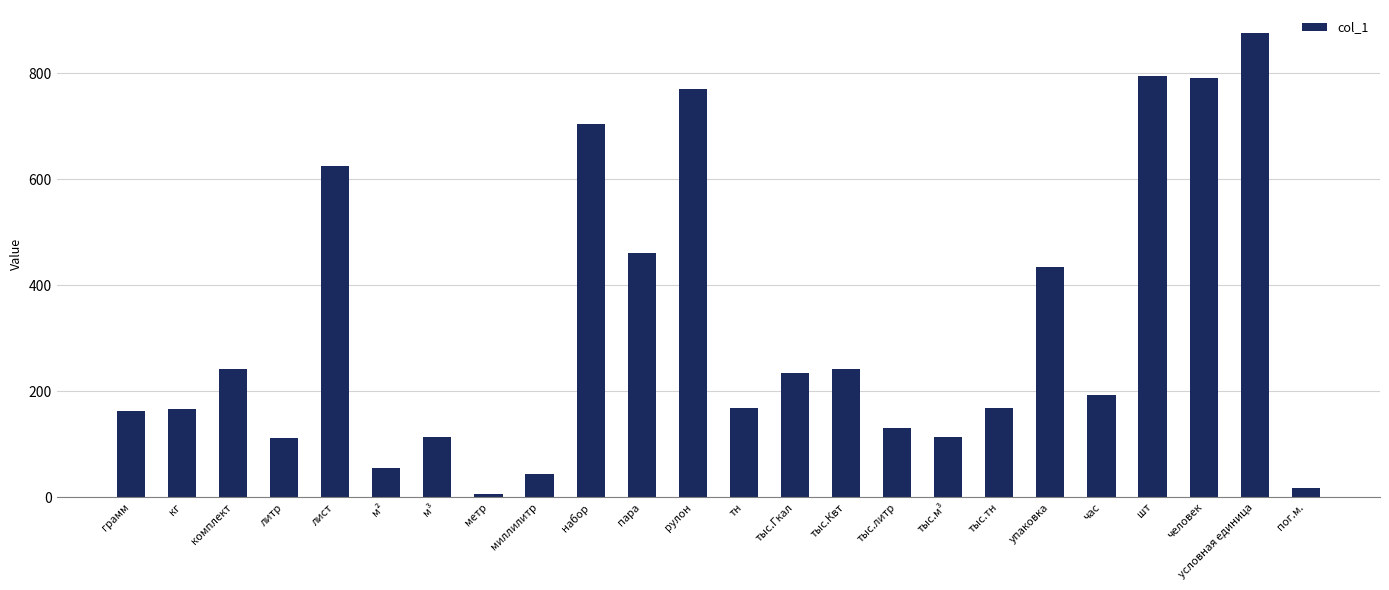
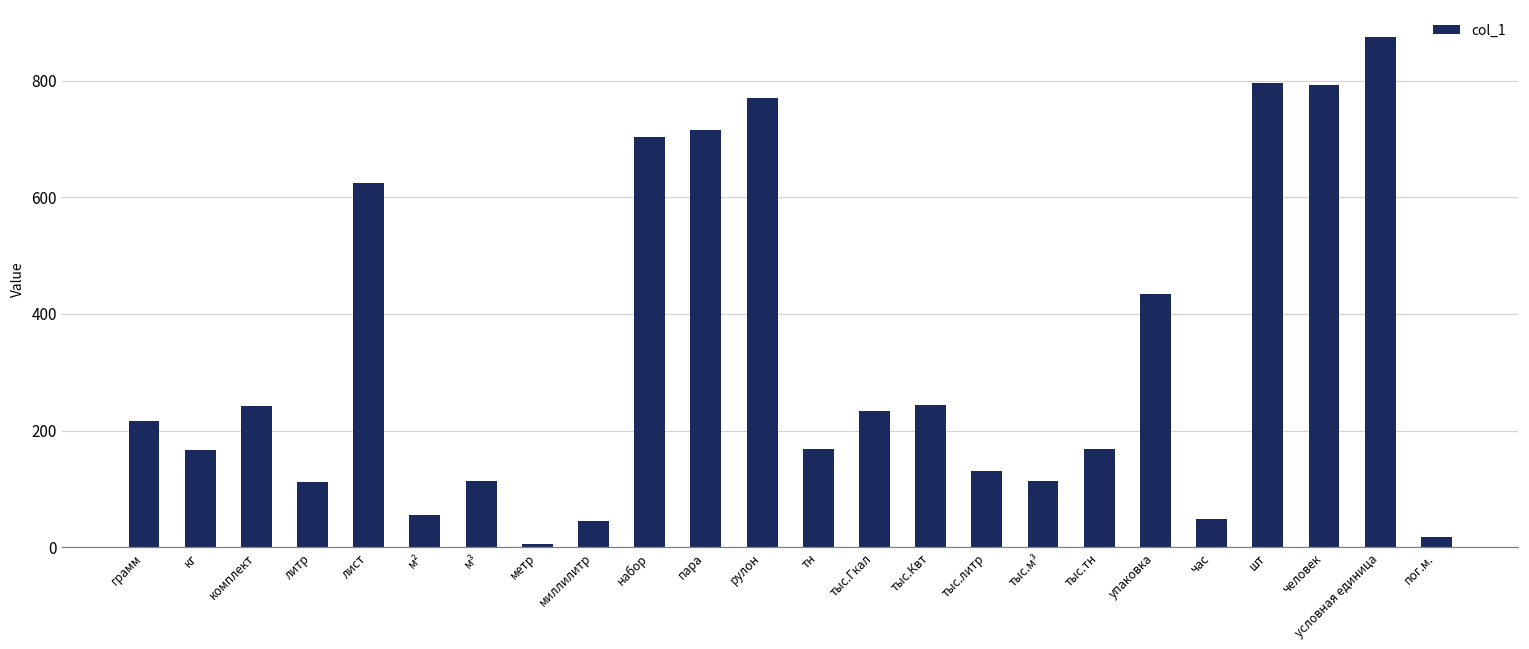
грамм: 160 -> 220
пара: 460 -> 720
час: 190 -> 50
